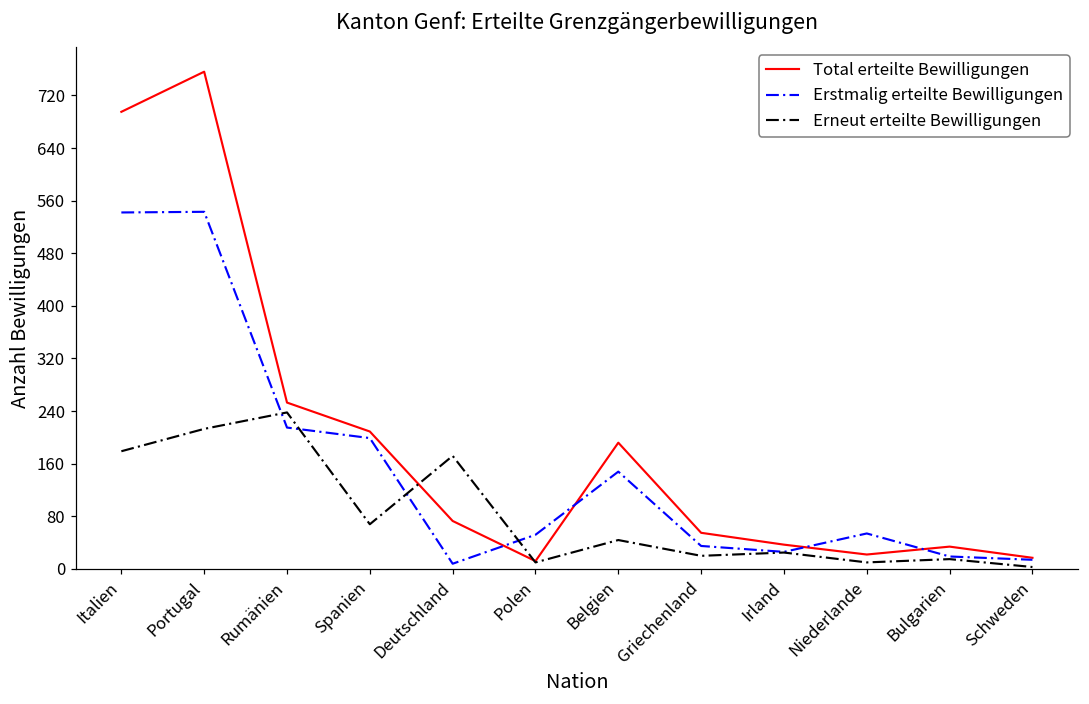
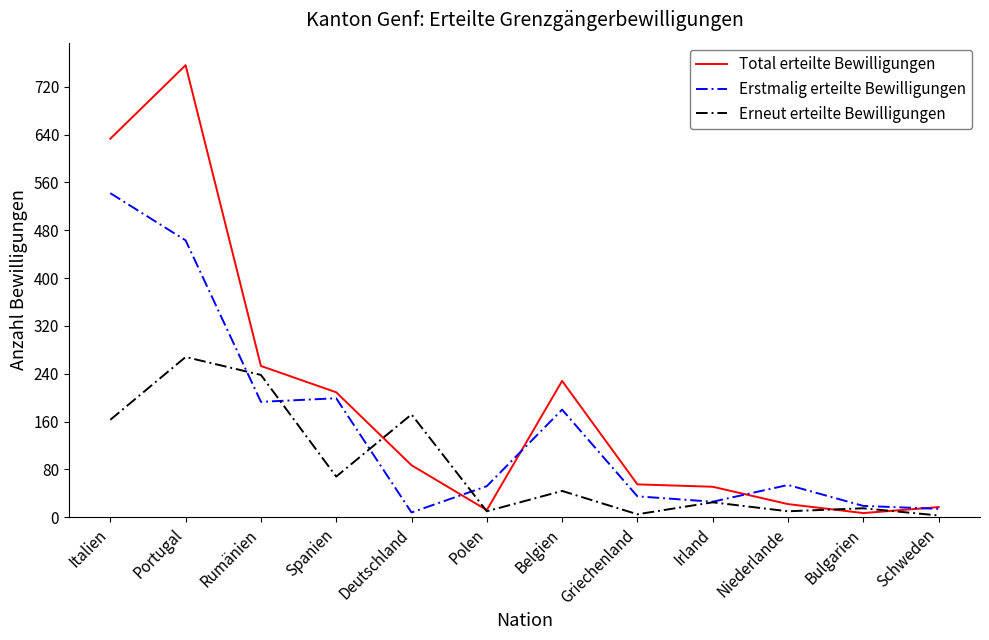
Total erteilte Bewilligungen, Italien: 700 -> 630
Erneut erteilte Bewilligungen, Italien: 180 -> 160
Erstmalig erteilte Bewilligungen, Portugal: 540 -> 460
Erneut erteilte Bewilligungen, Portugal: 210 -> 270
Erstmalig erteilte Bewilligungen, Rumänien: 220 -> 190
Total erteilte Bewilligungen, Deutschland: 70 -> 90
Total erteilte Bewilligungen, Belgien: 190 -> 230
Erstmalig erteilte Bewilligungen, Belgien: 150 -> 180
Erneut erteilte Bewilligungen, Griechenland: 20 -> 10
Total erteilte Bewilligungen, Irland: 40 -> 50
Total erteilte Bewilligungen, Bulgarien: 30 -> 10
